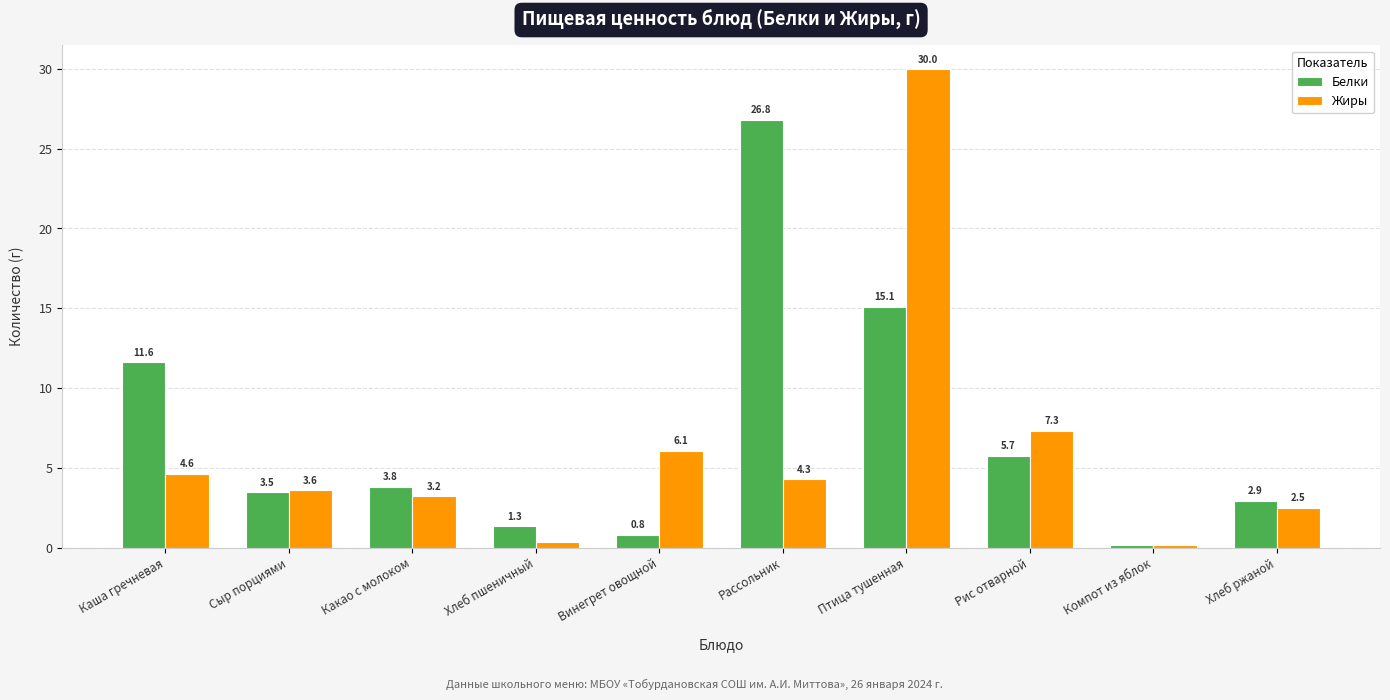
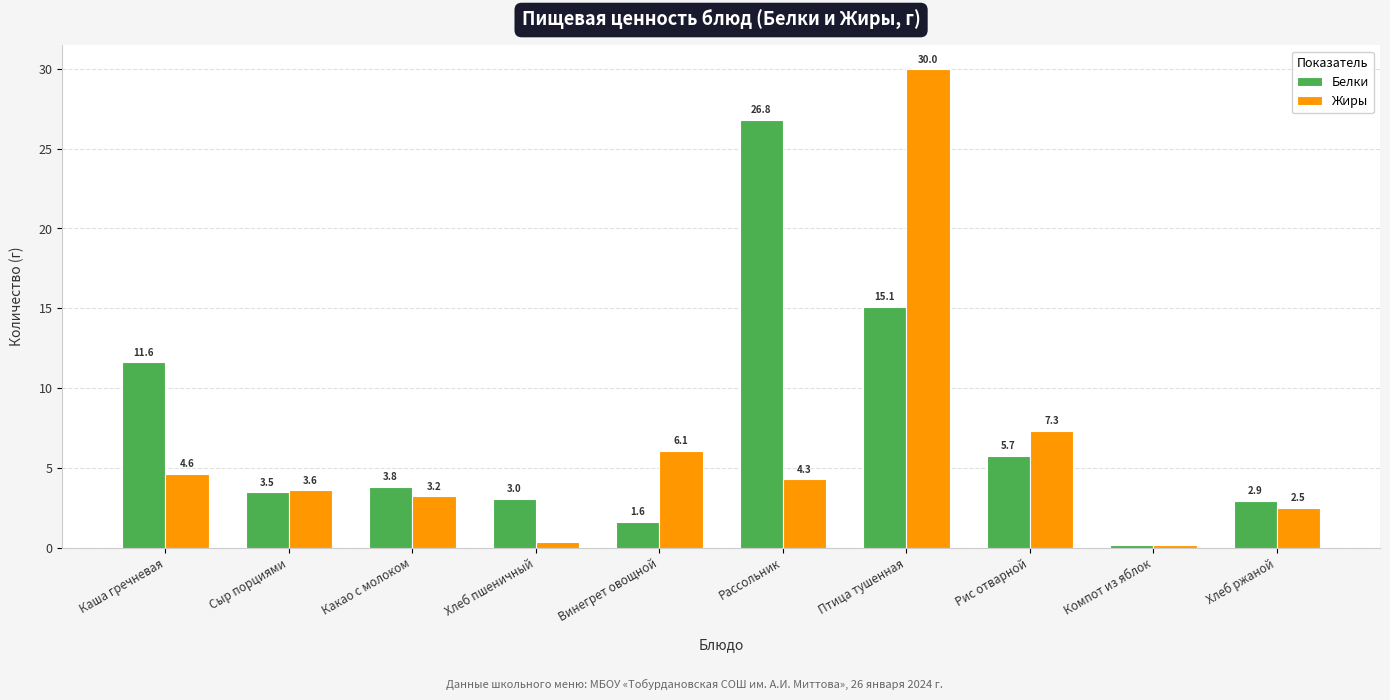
Белки, Хлеб пшеничный: 1.3 -> 3.0
Белки, Винегрет овощной: 0.8 -> 1.6
